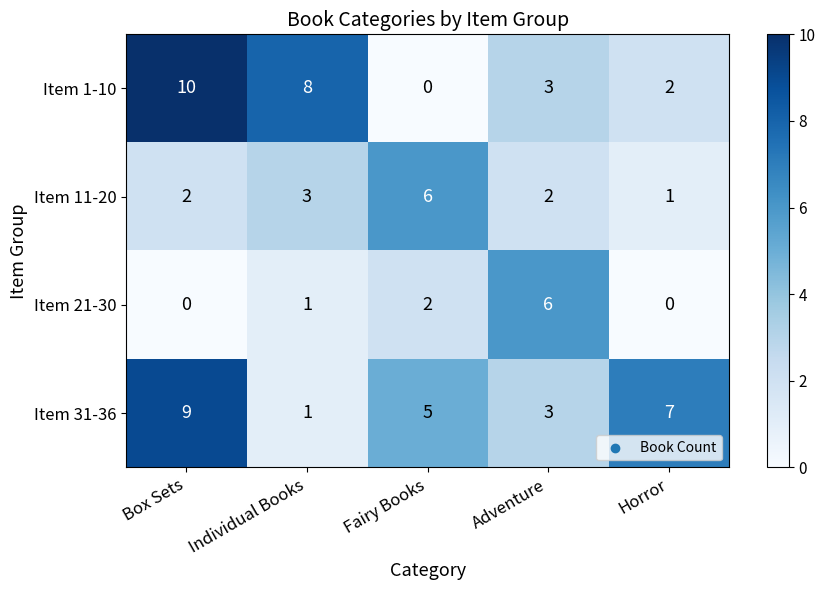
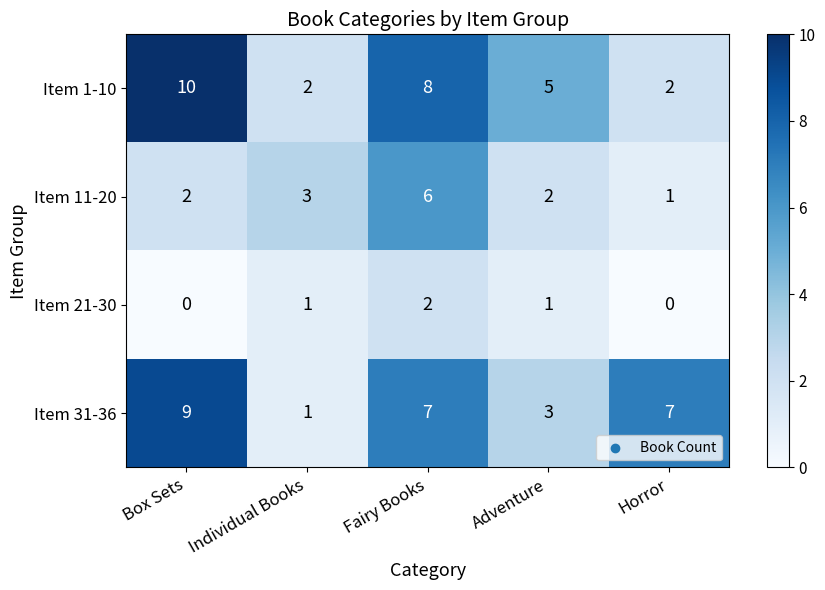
Item 1-10, Individual Books: 8 -> 2
Item 1-10, Fairy Books: 0 -> 8
Item 1-10, Adventure: 3 -> 5
Item 21-30, Adventure: 6 -> 1
Item 31-36, Fairy Books: 5 -> 7
